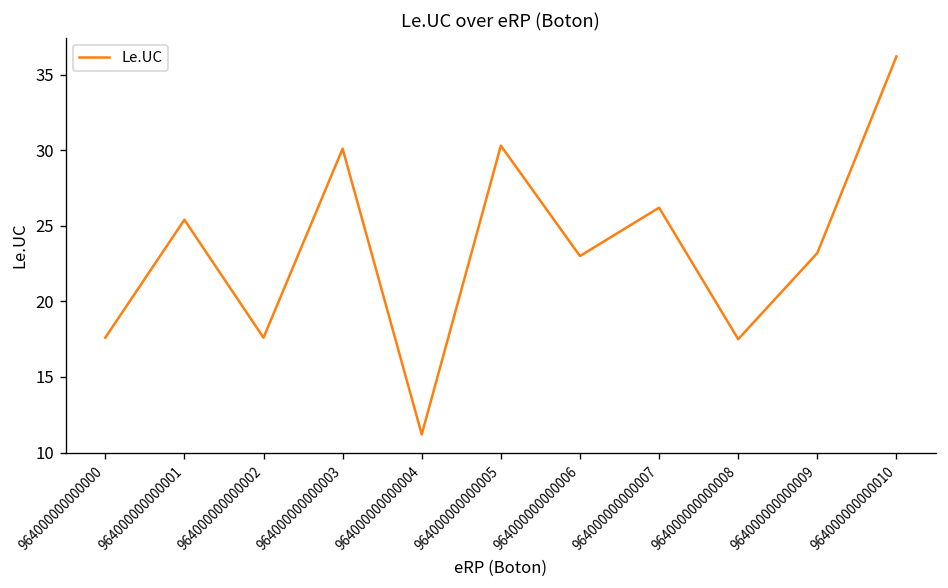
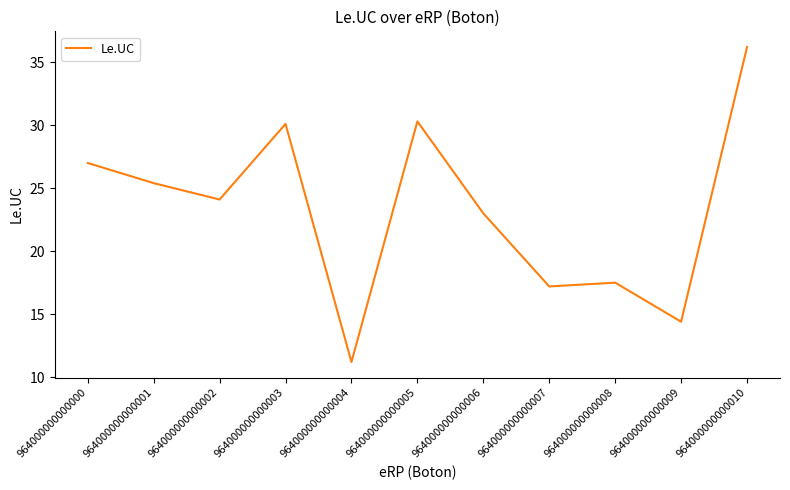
964000000000000: 17.6 -> 27.0
964000000000002: 17.6 -> 24.1
964000000000007: 26.2 -> 17.2
964000000000009: 23.2 -> 14.4
